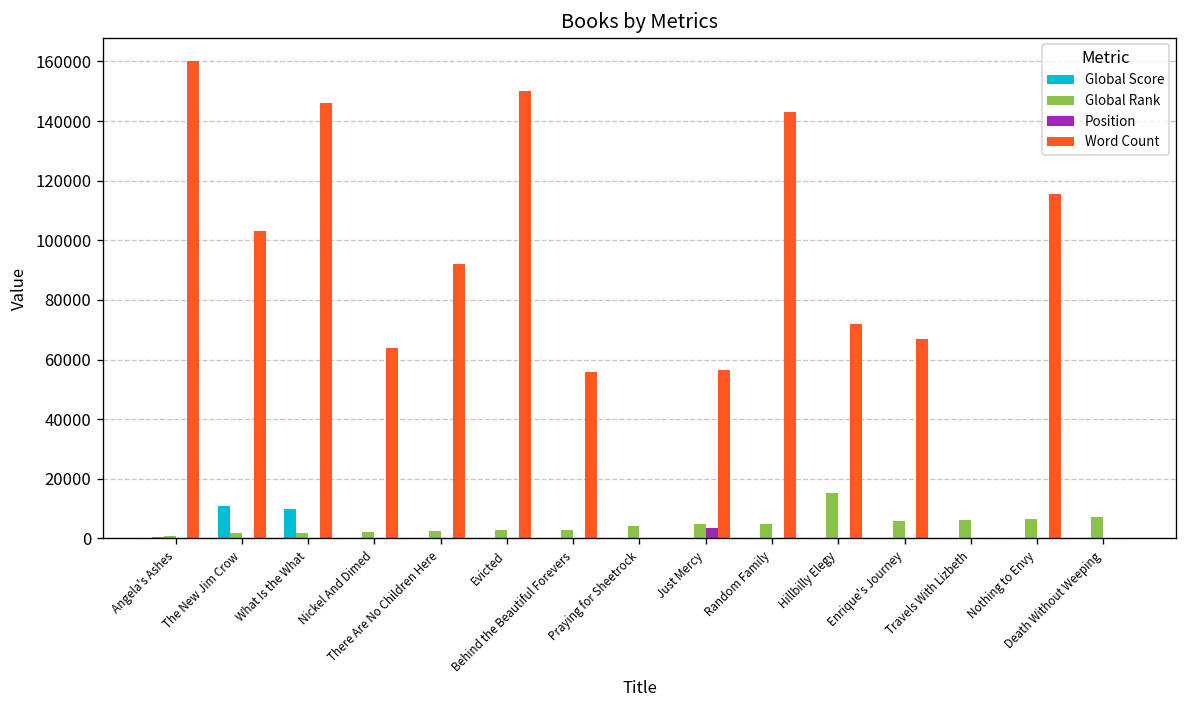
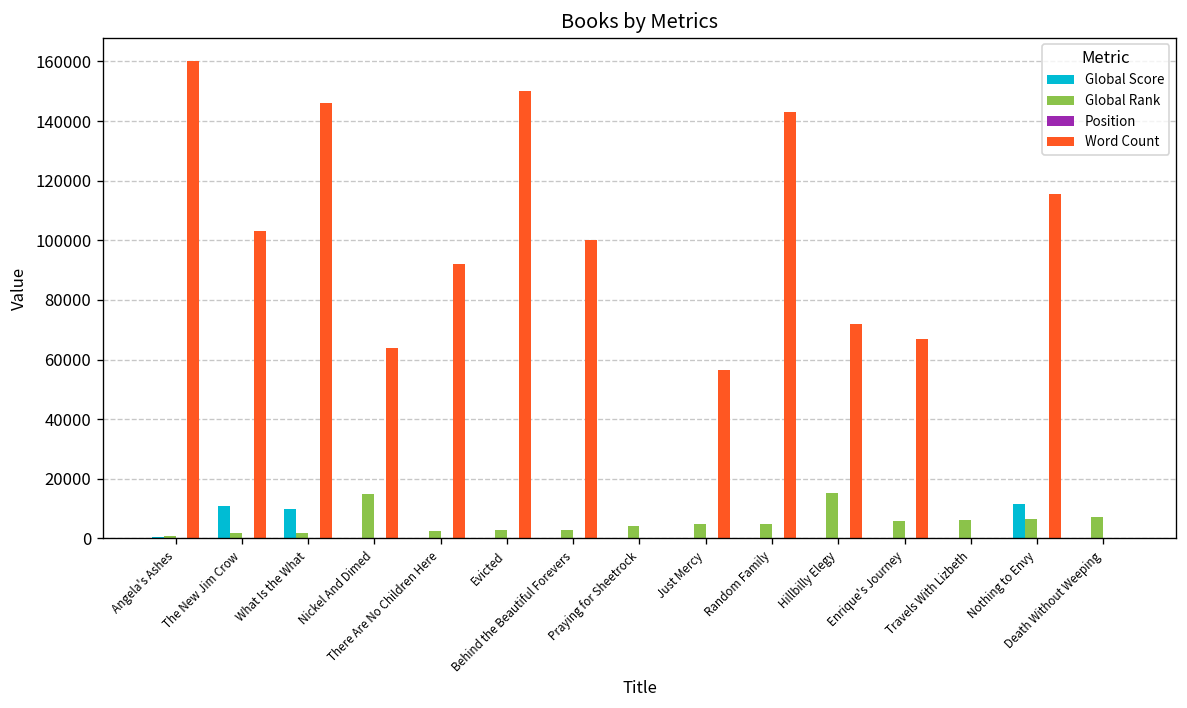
Global Rank, Nickel And Dimed: 2000 -> 15000
Word Count, Behind the Beautiful Forevers: 56000 -> 100000
Position, Just Mercy: 3000 -> 0
Global Score, Nothing to Envy: 0 -> 12000
